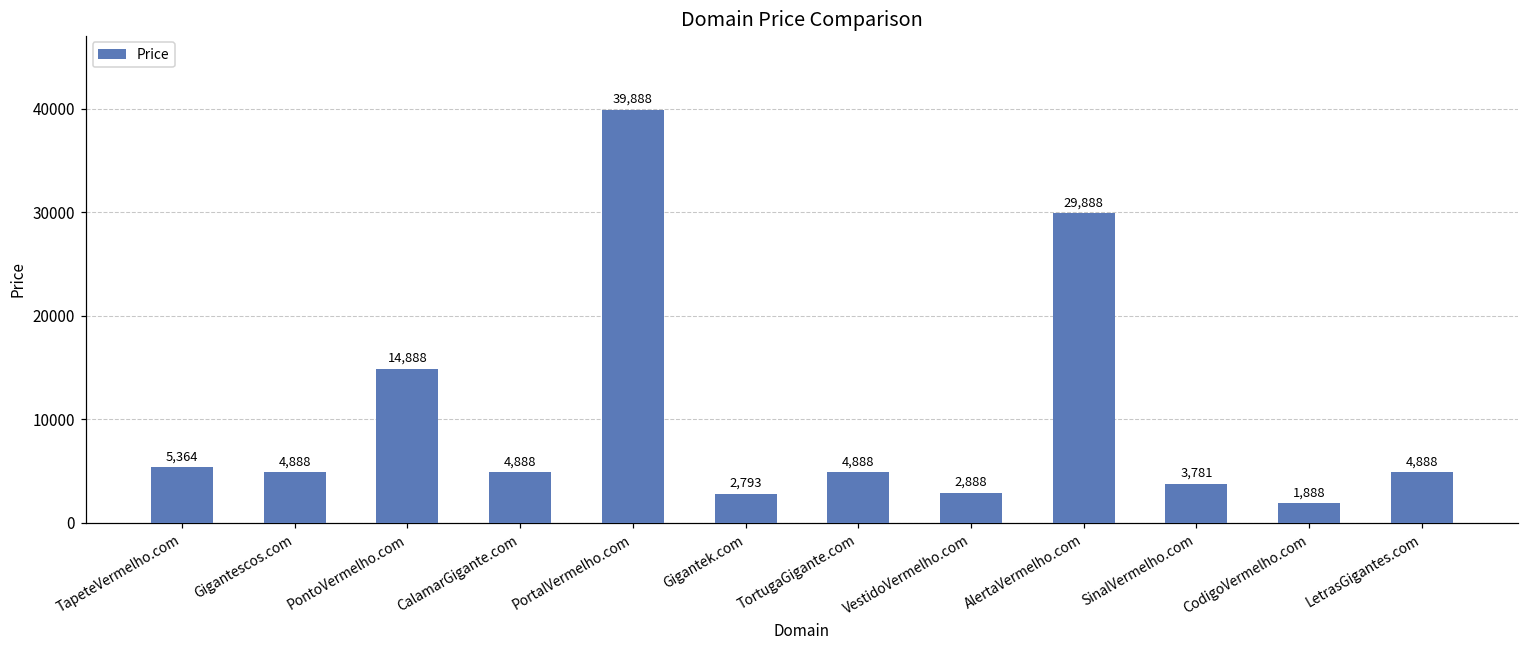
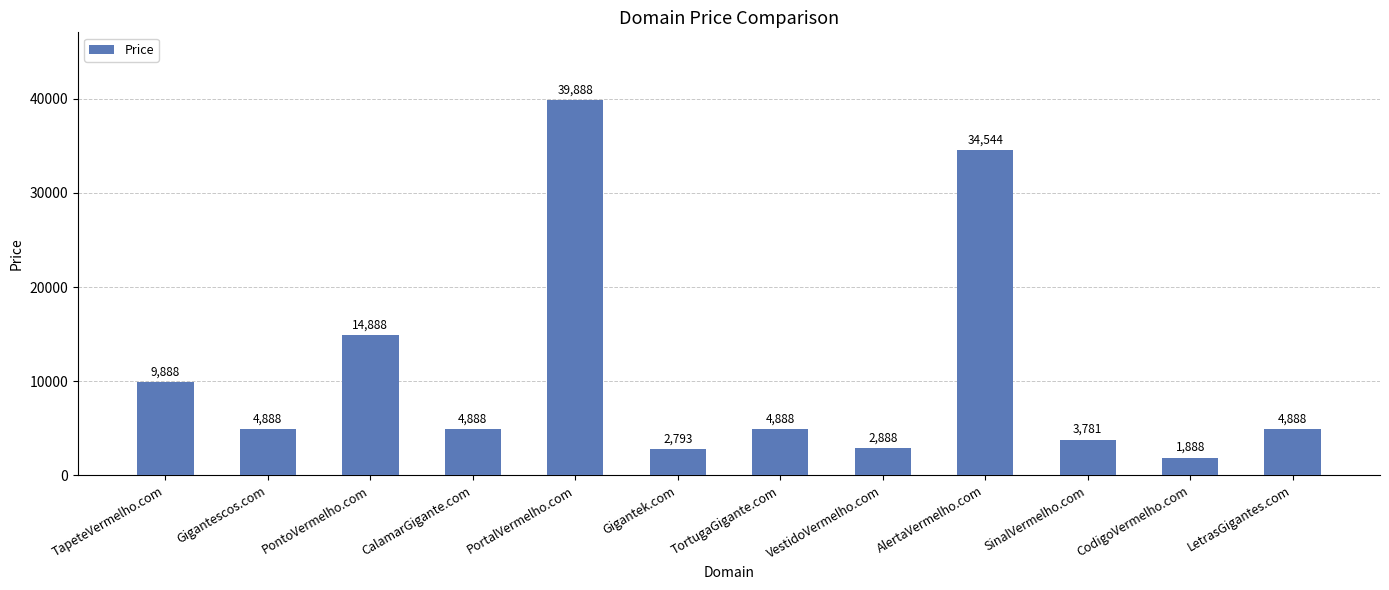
TapeteVermelho.com: 5,364 -> 9,888
AlertaVermelho.com: 29,888 -> 34,544
